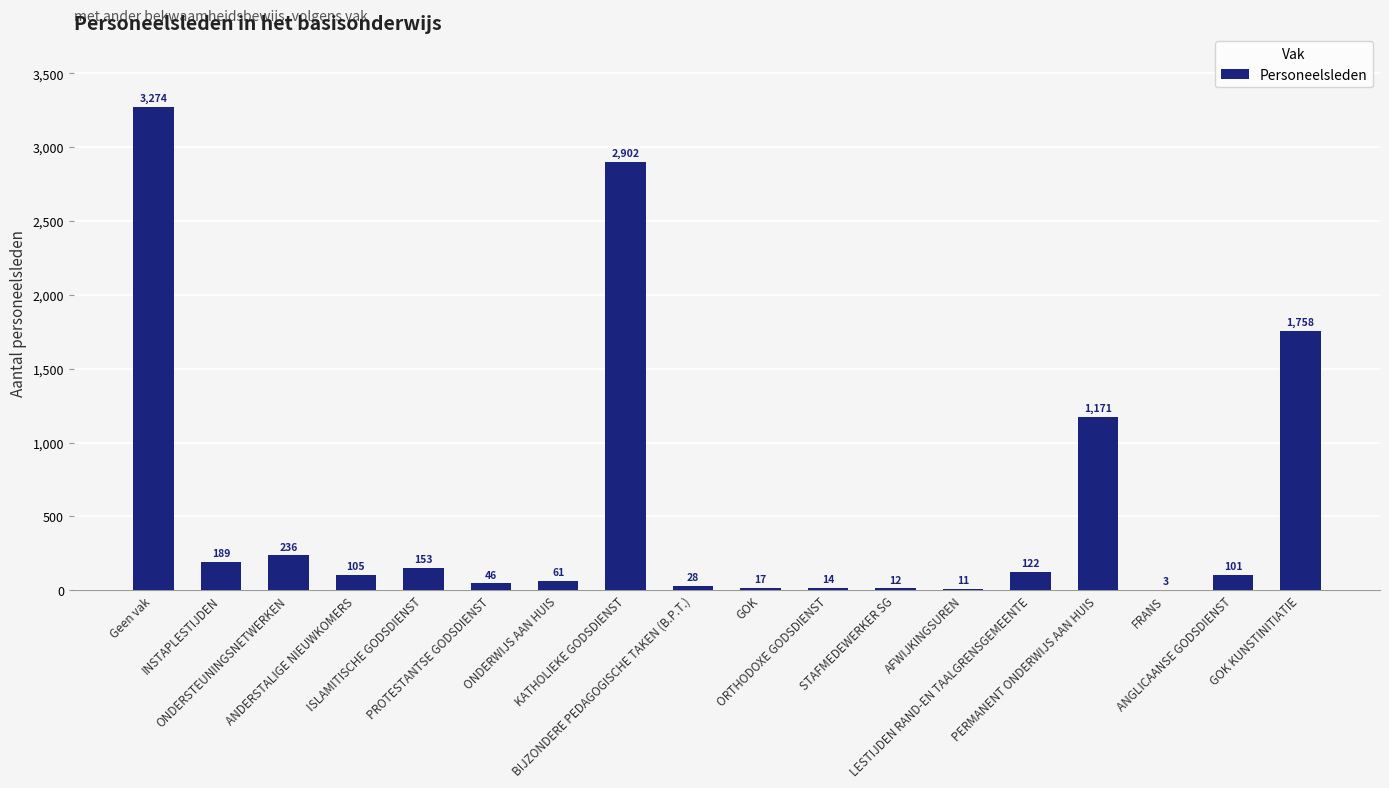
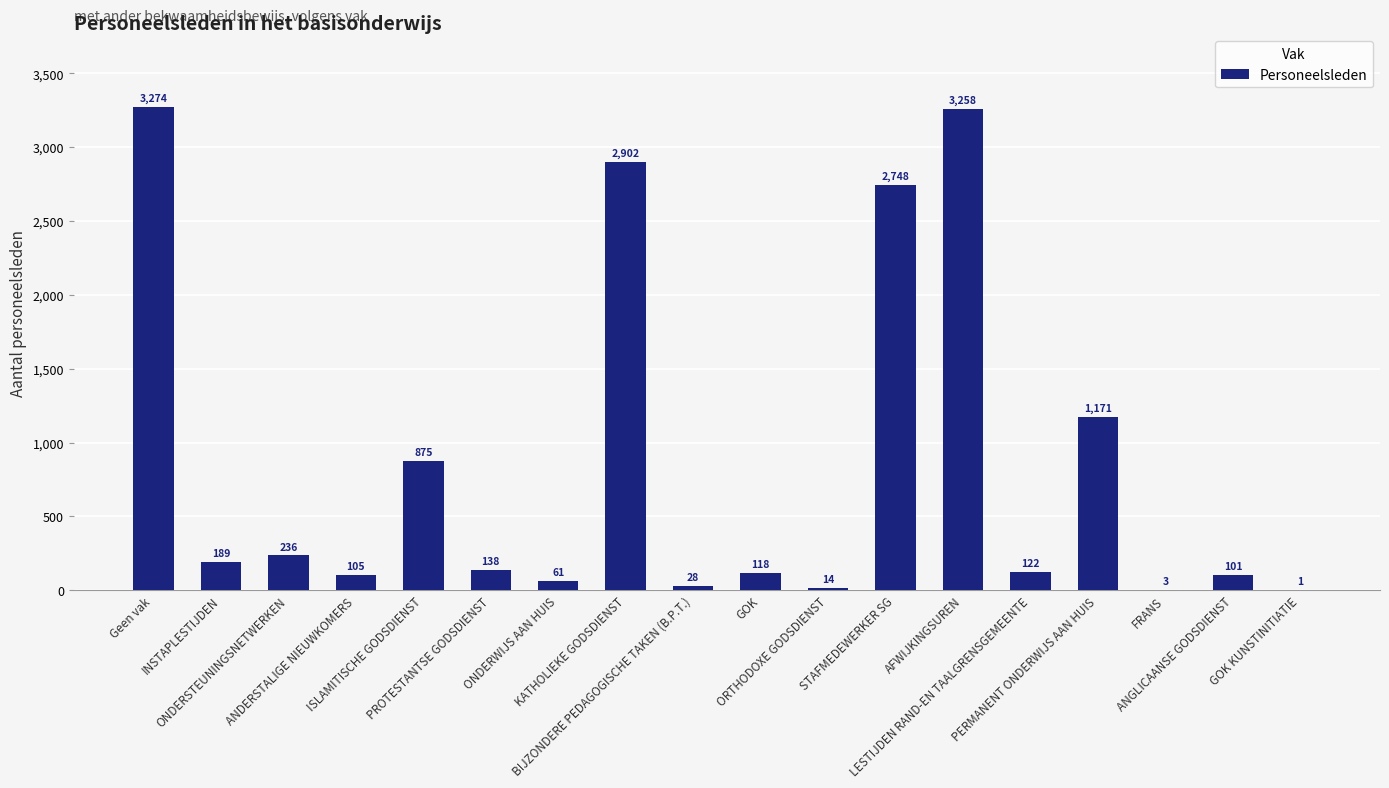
ISLAMITISCHE GODSDIENST: 153 -> 875
PROTESTANTSE GODSDIENST: 46 -> 138
GOK: 17 -> 118
STAFMEDEWERKER SG: 12 -> 2,748
AFWIJKINGSUREN: 11 -> 3,258
GOK KUNSTINITIATIE: 1,758 -> 1
